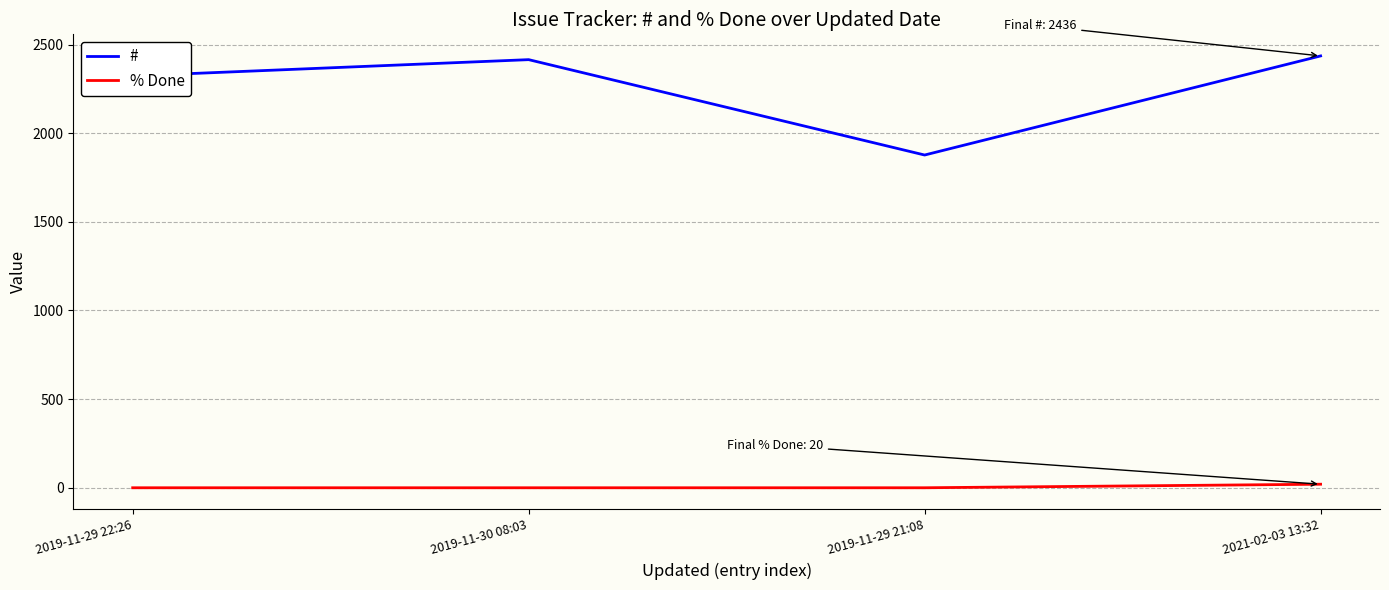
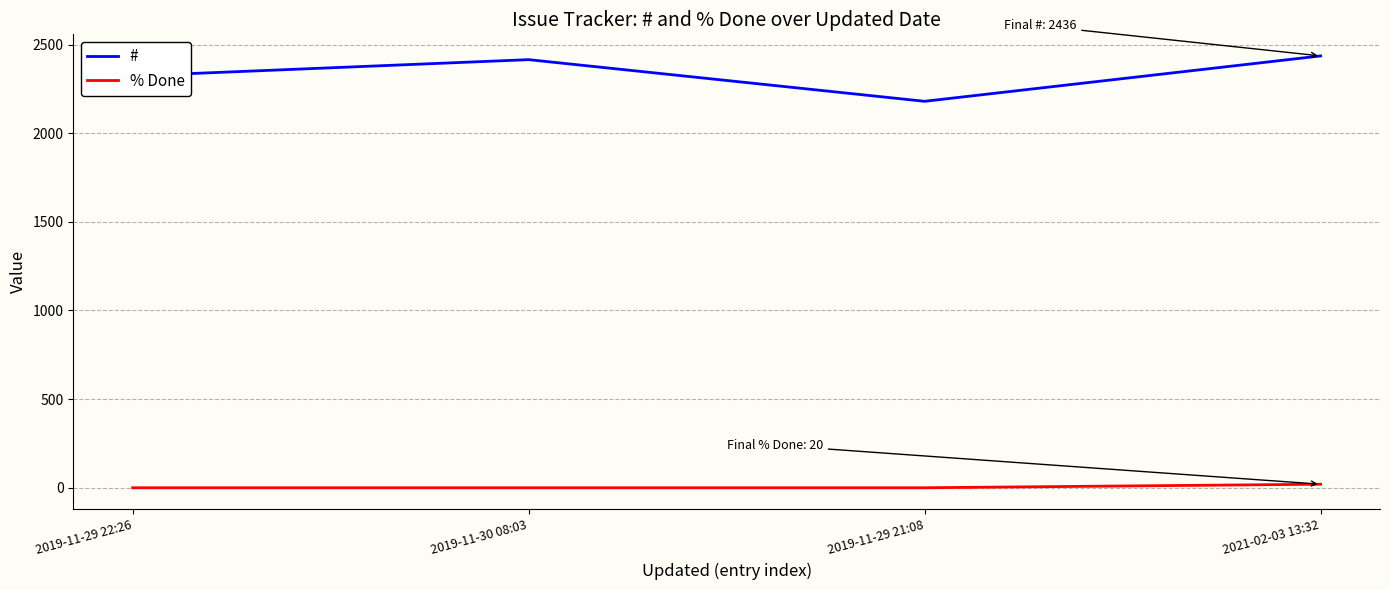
#, 2019-11-29 21:08: 1880 -> 2180
